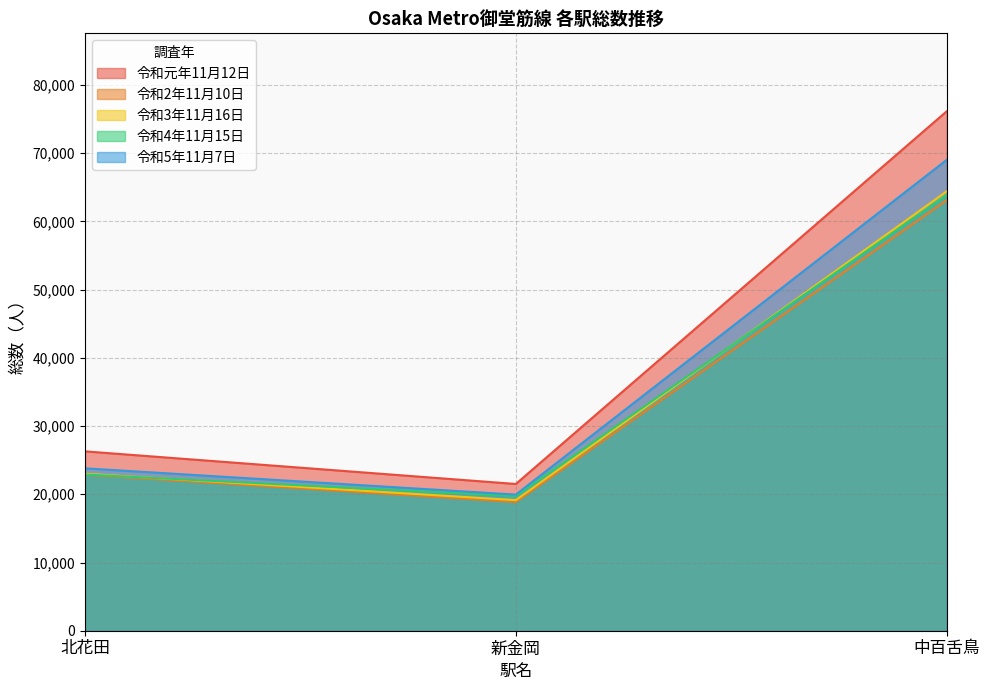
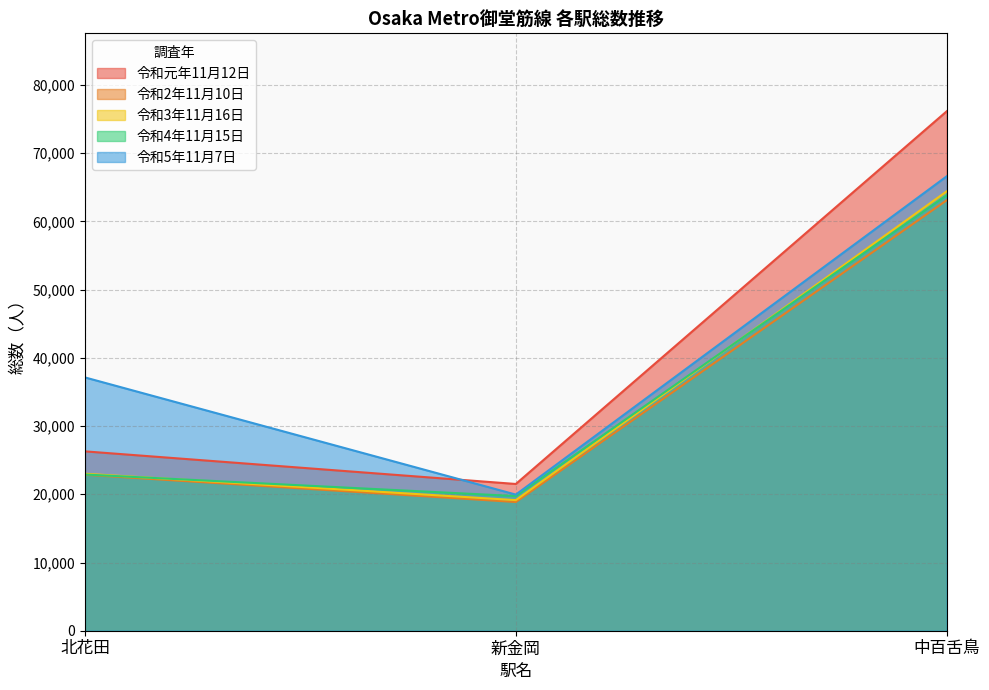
令和5年11月7日, 北花田: 24,000 -> 37,000
令和5年11月7日, 中百舌鳥: 69,000 -> 67,000
